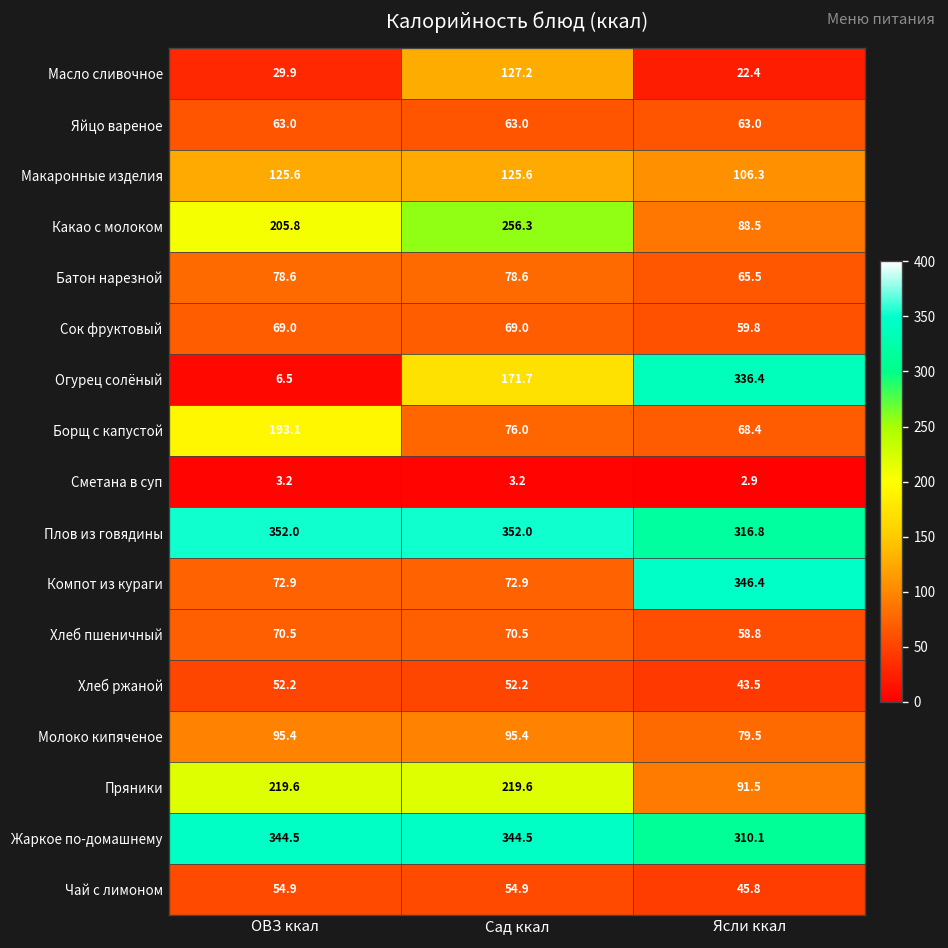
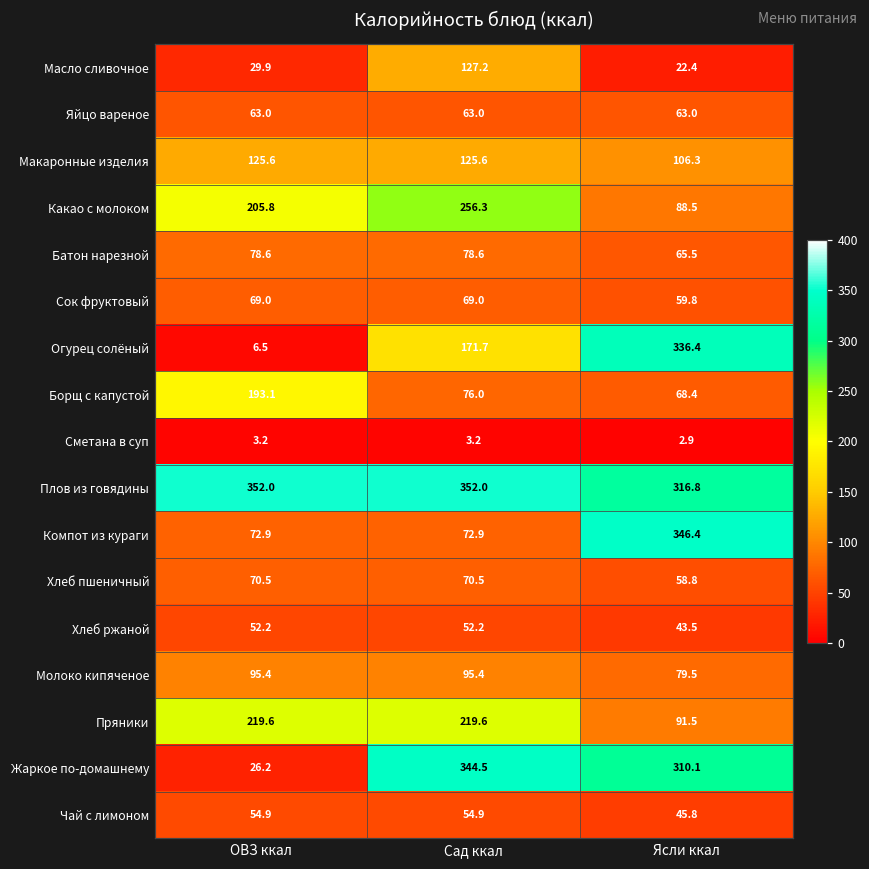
Жаркое по-домашнему, ОВЗ ккал: 344.5 -> 26.2
